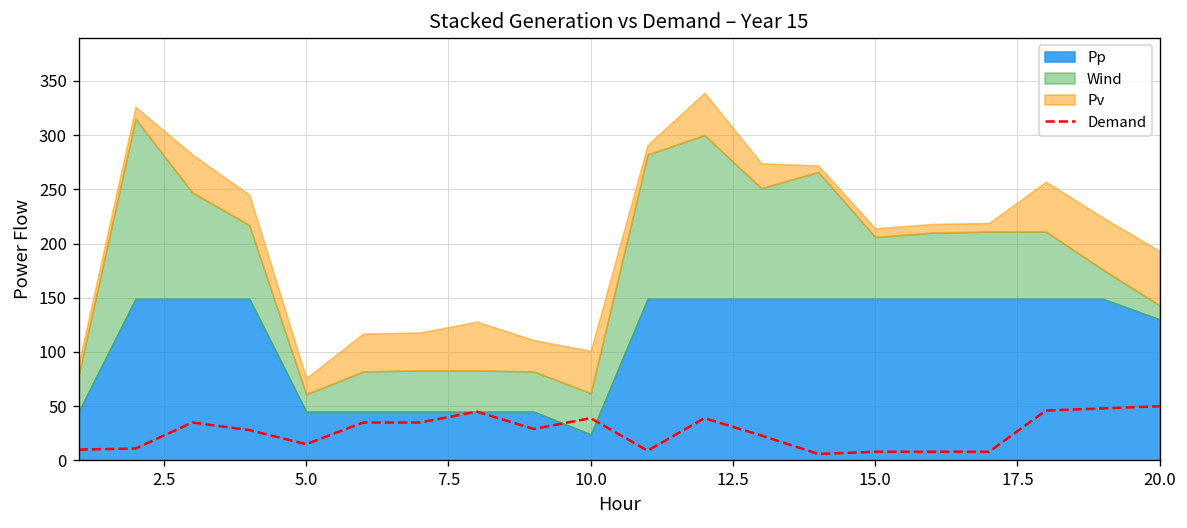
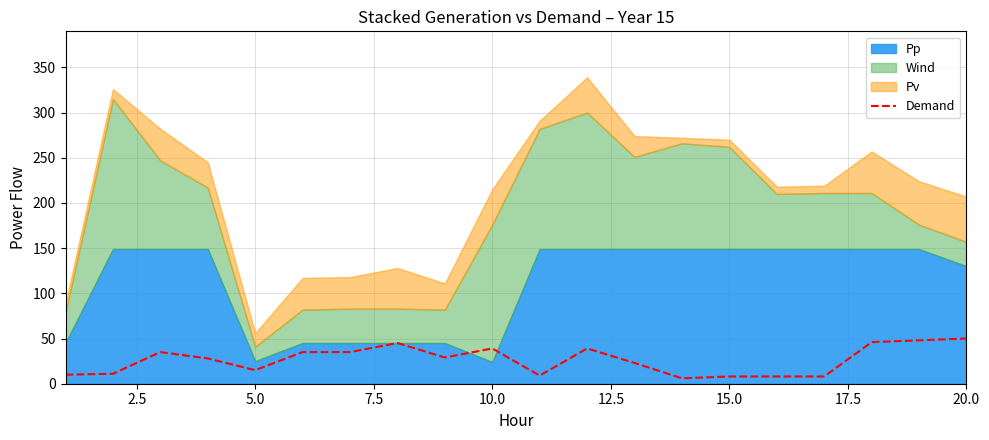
Pp, 5.0: 50 -> 30
Wind, 10.0: 40 -> 150
Wind, 15.0: 60 -> 110
Wind, 20.0: 10 -> 30
